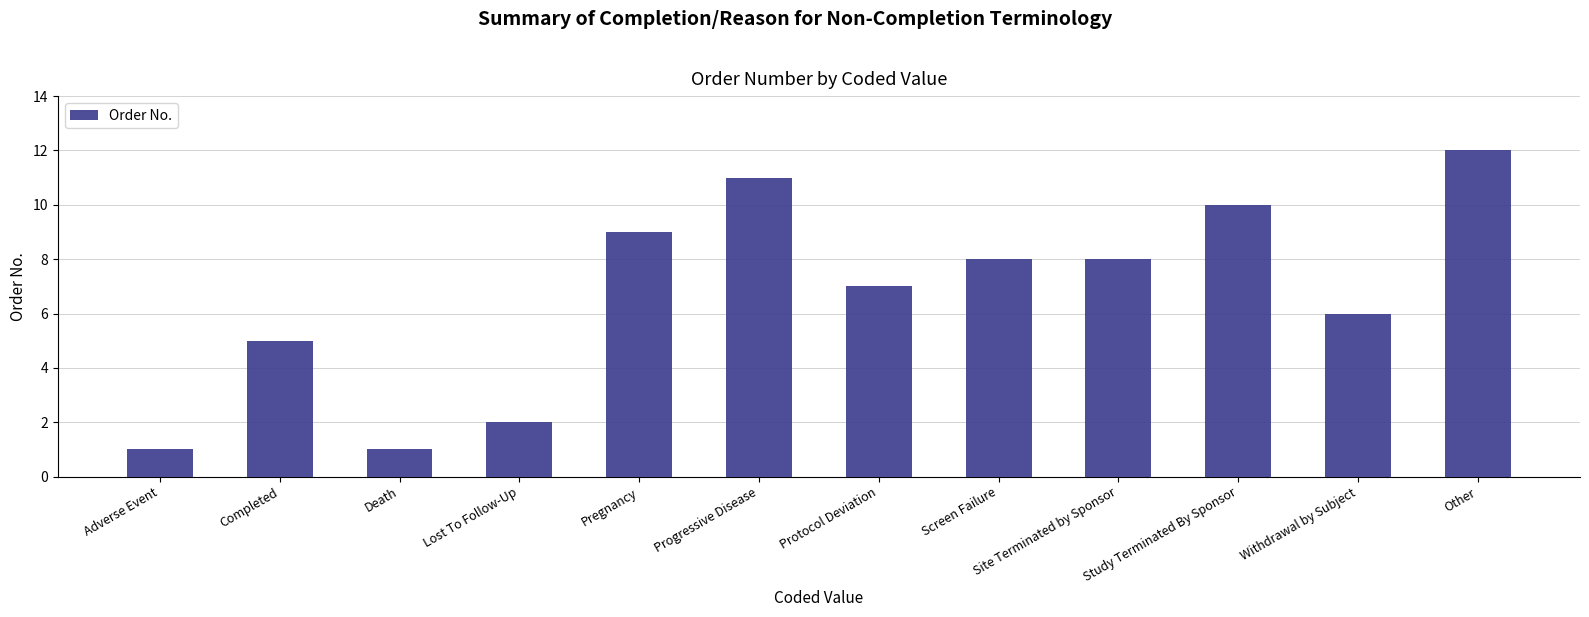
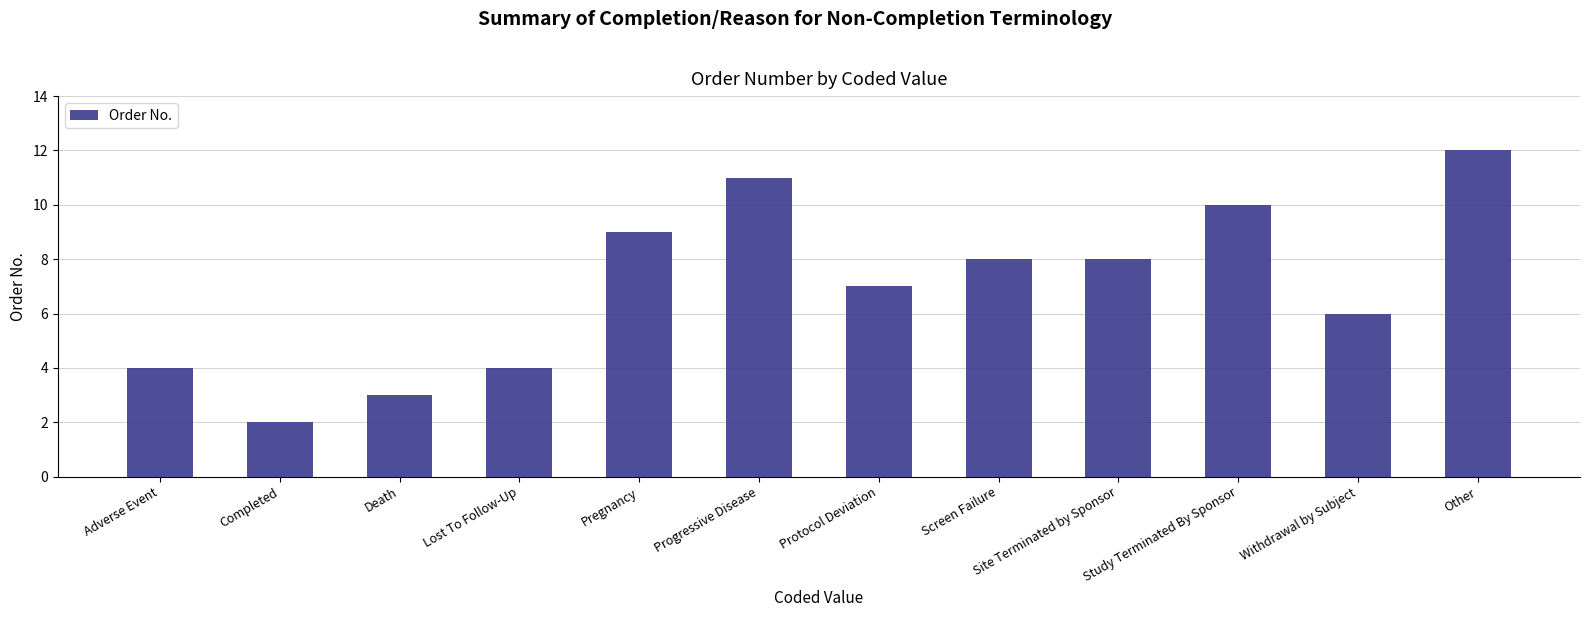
Adverse Event: 1 -> 4
Completed: 5 -> 2
Death: 1 -> 3
Lost To Follow-Up: 2 -> 4
